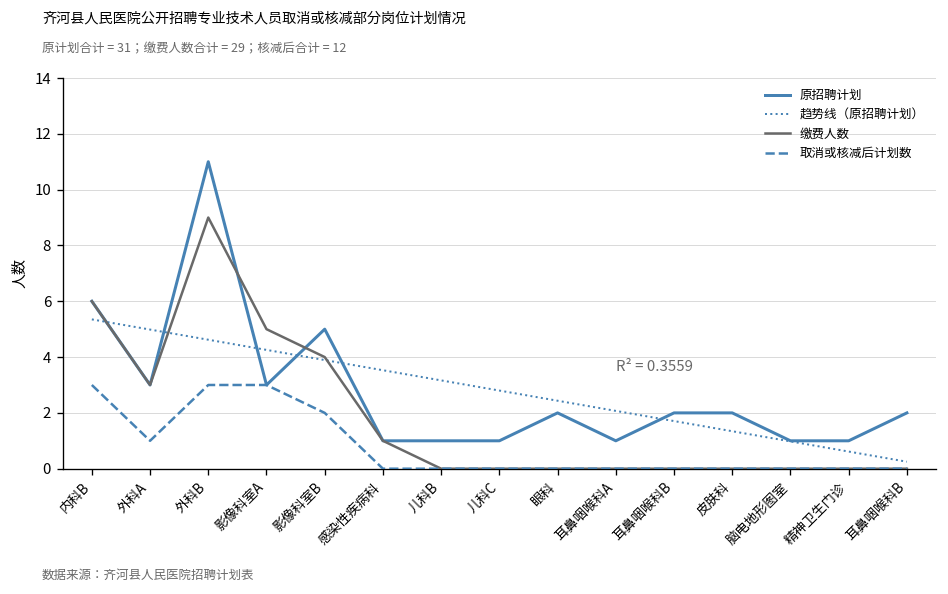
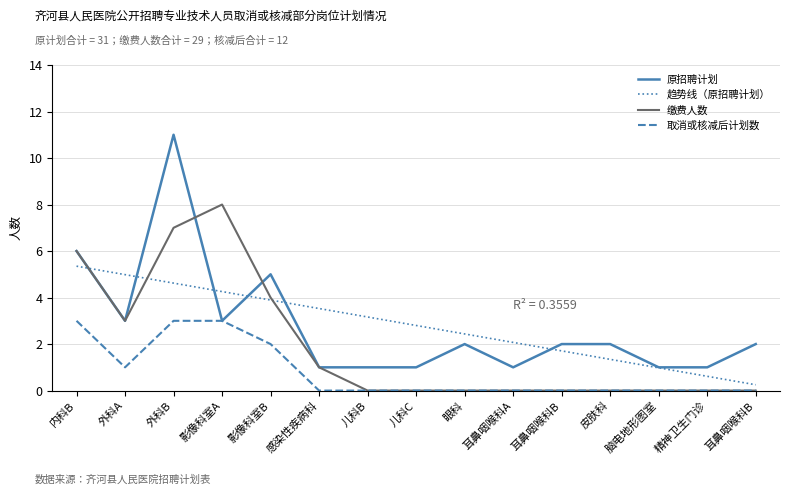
缴费人数, 外科B: 9 -> 7
缴费人数, 影像科室A: 5 -> 8
